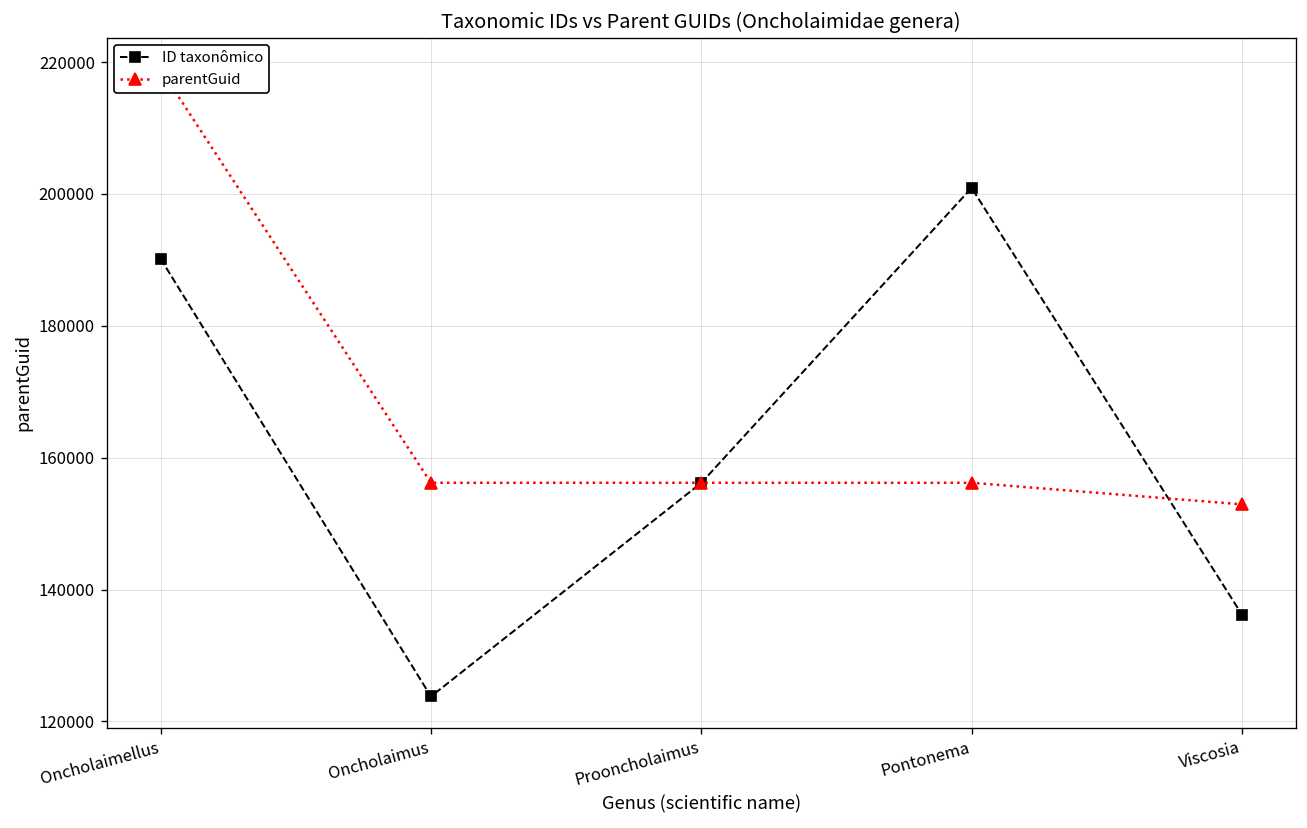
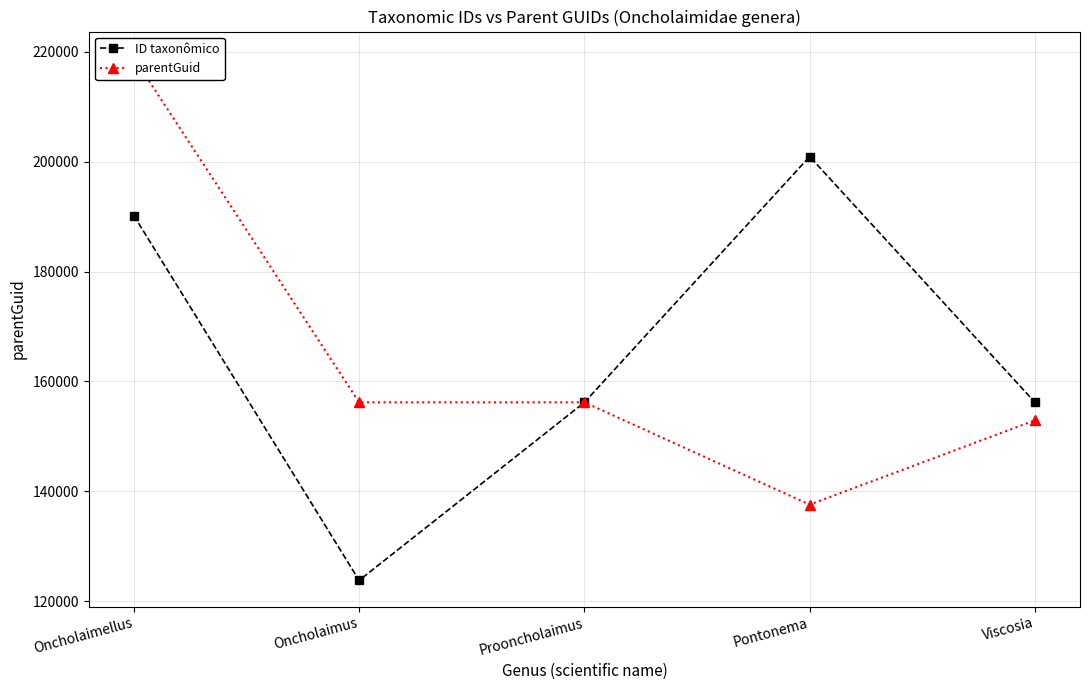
parentGuid, Pontonema: 156000 -> 138000
ID taxonômico, Viscosia: 136000 -> 156000
